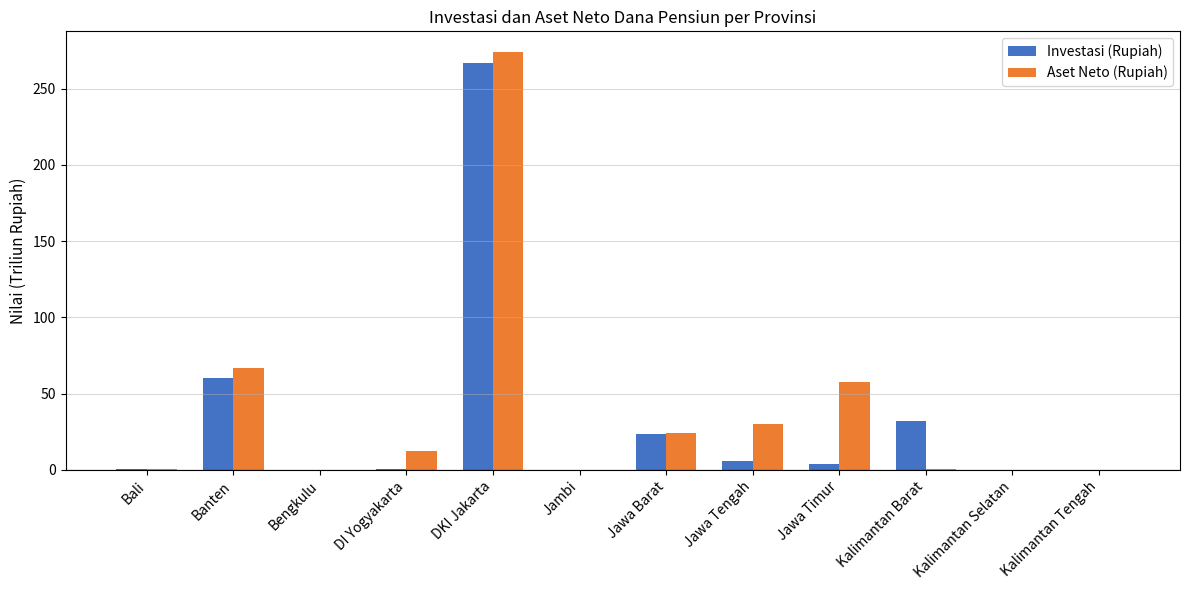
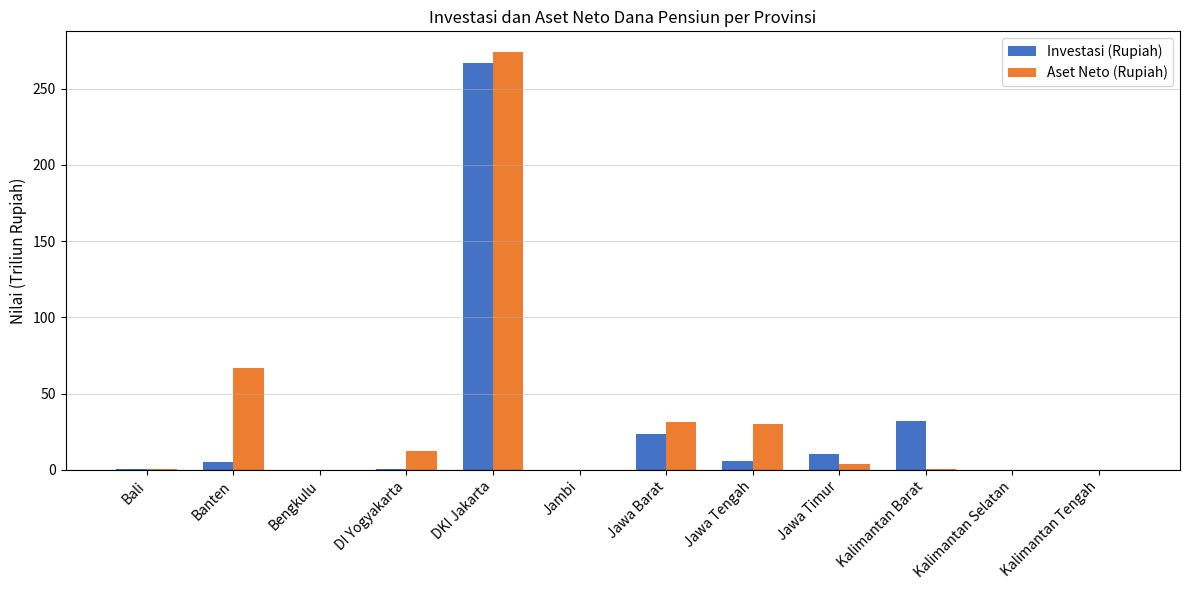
Investasi (Rupiah), Banten: 60 -> 5
Aset Neto (Rupiah), Jawa Barat: 24 -> 31
Investasi (Rupiah), Jawa Timur: 4 -> 11
Aset Neto (Rupiah), Jawa Timur: 58 -> 4
